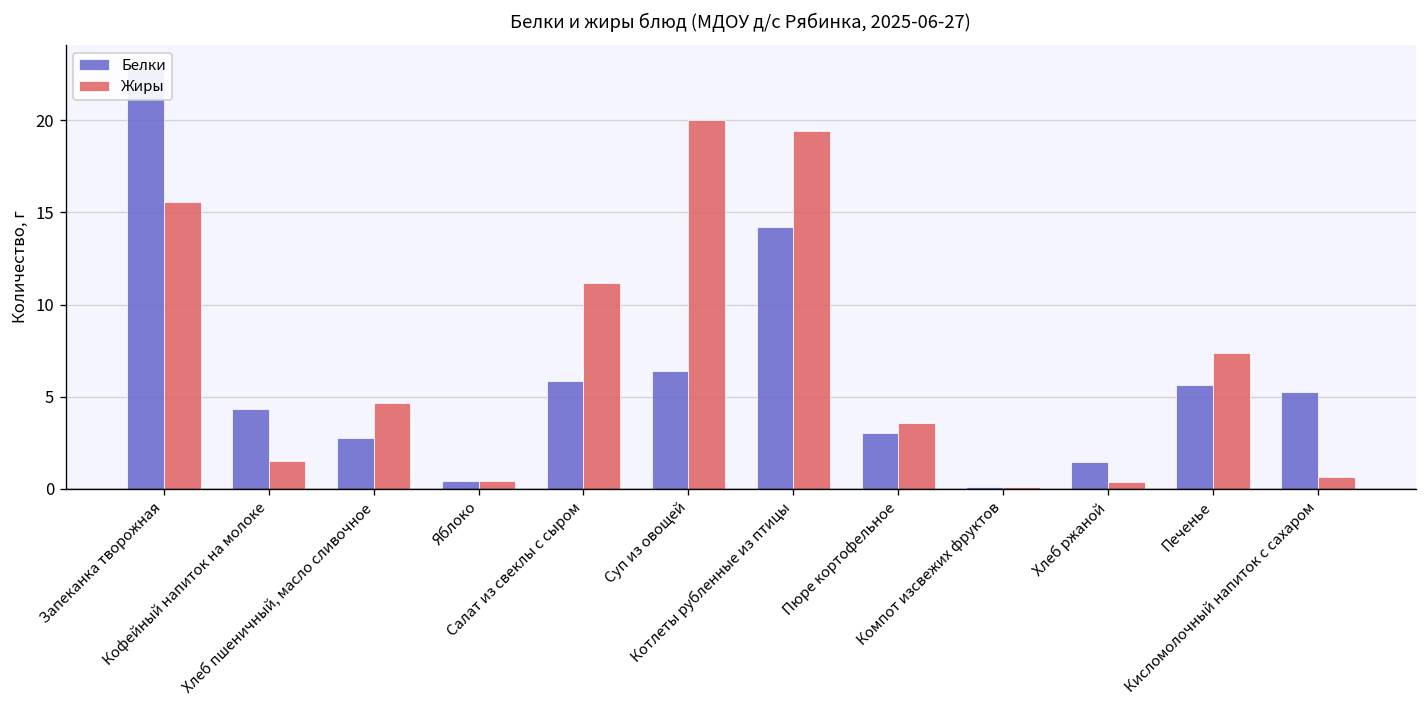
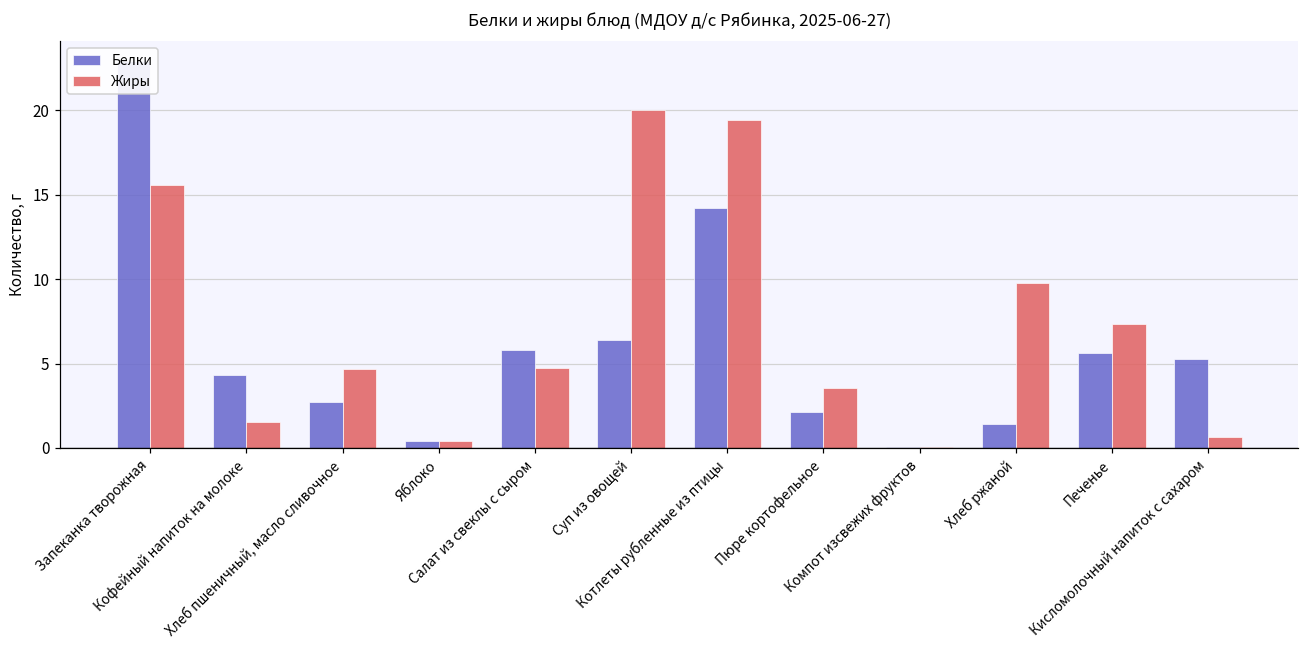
Жиры, Салат из свеклы с сыром: 11.2 -> 4.8
Белки, Пюре кортофельное: 3.0 -> 2.1
Жиры, Хлеб ржаной: 0.4 -> 9.8
